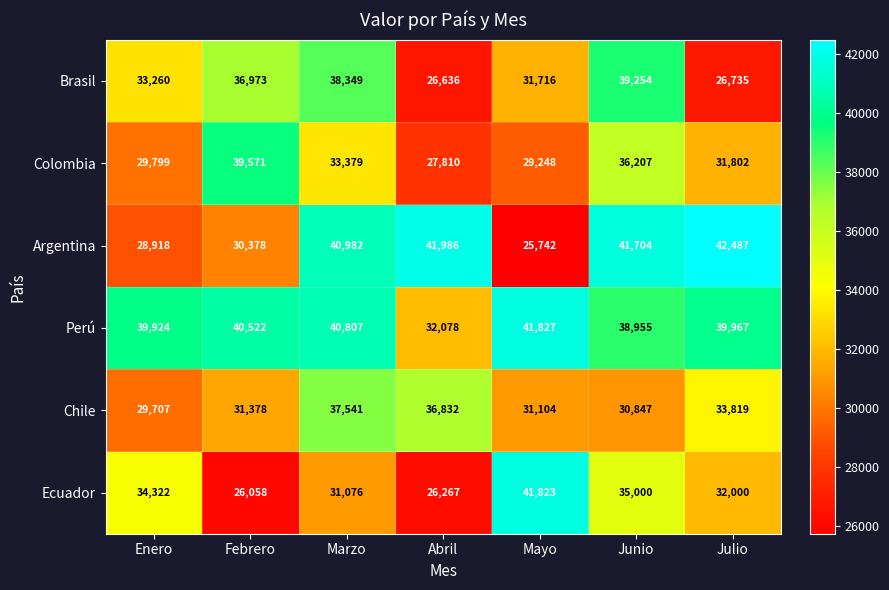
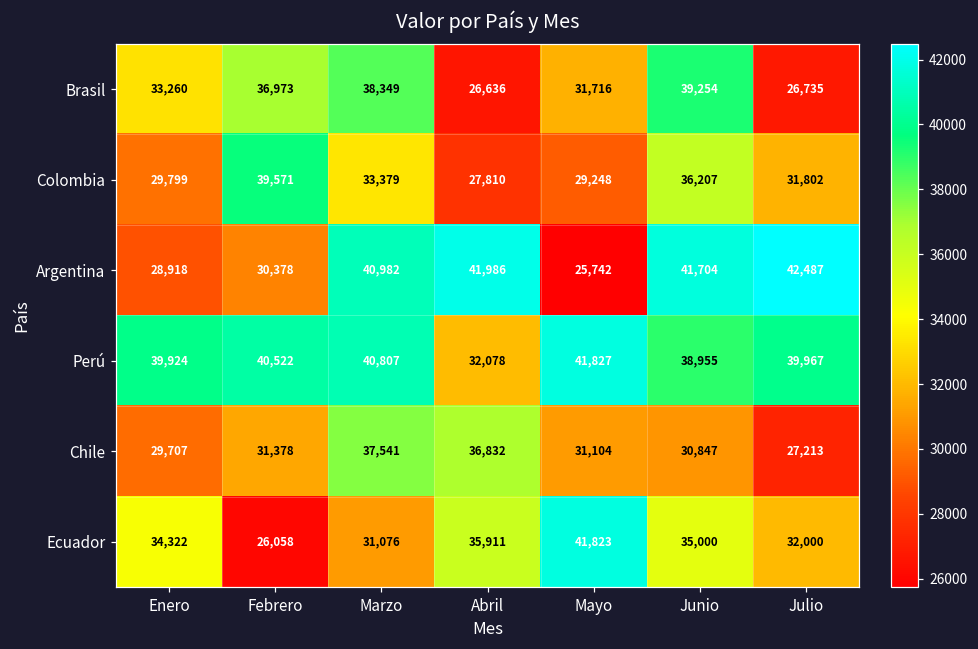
Chile, Julio: 33,819 -> 27,213
Ecuador, Abril: 26,267 -> 35,911
